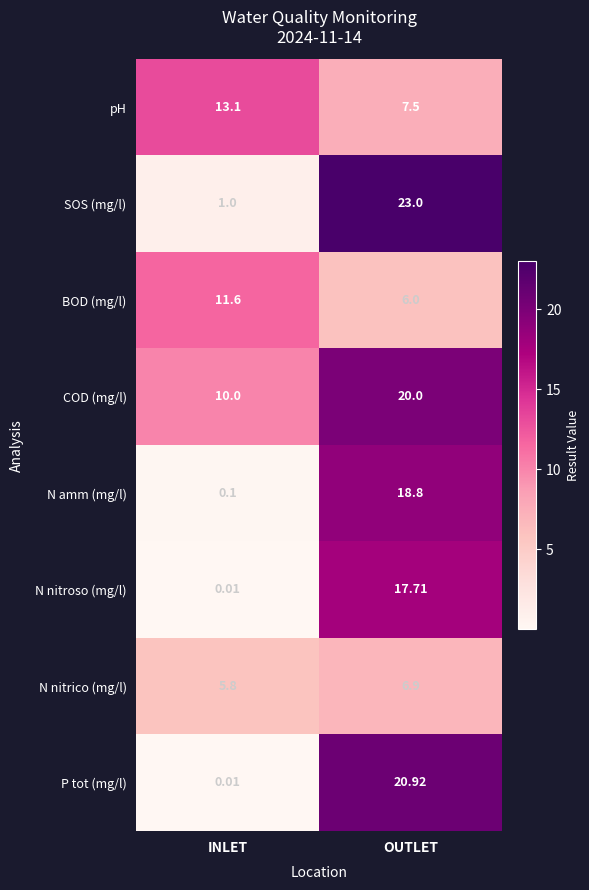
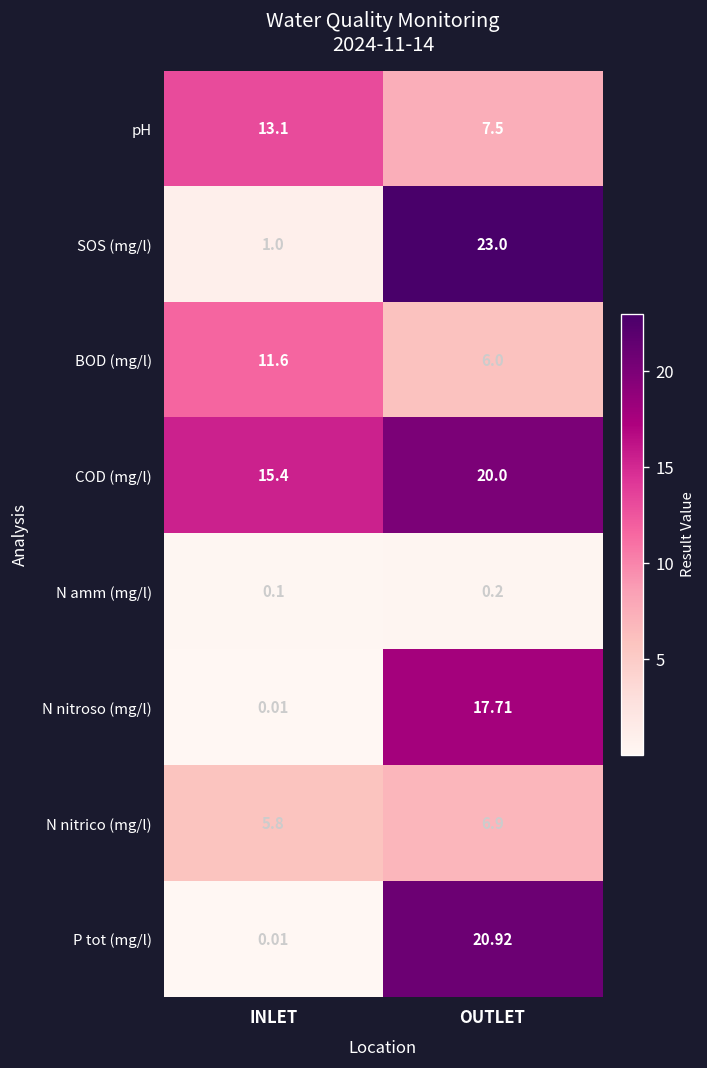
COD (mg/l), INLET: 10.0 -> 15.4
N amm (mg/l), OUTLET: 18.8 -> 0.2
